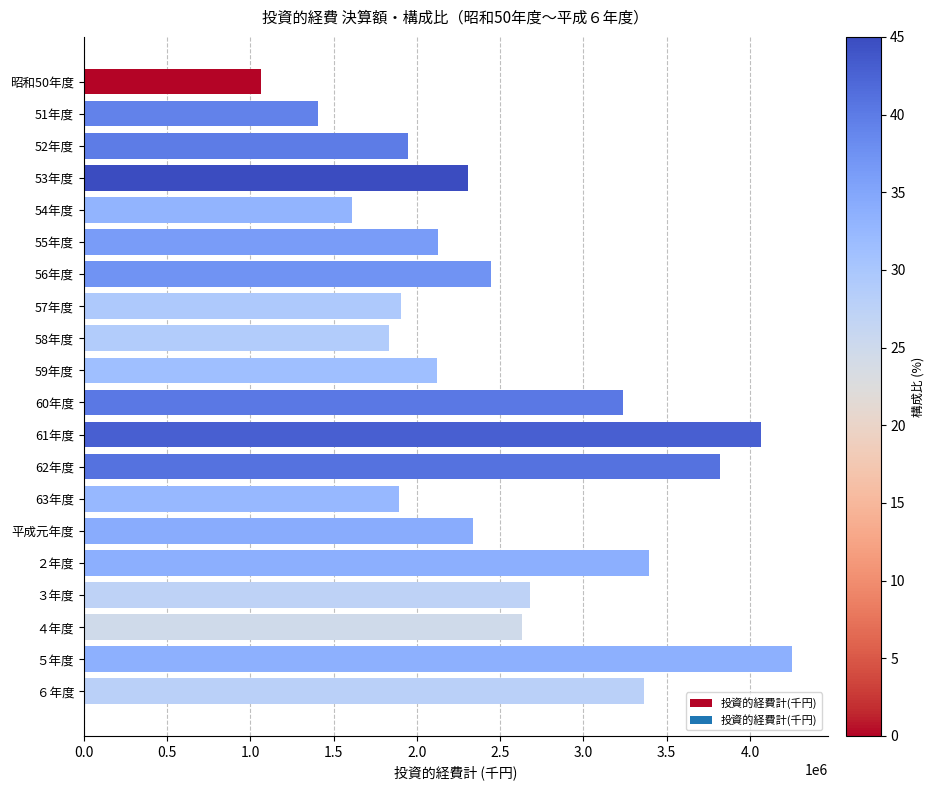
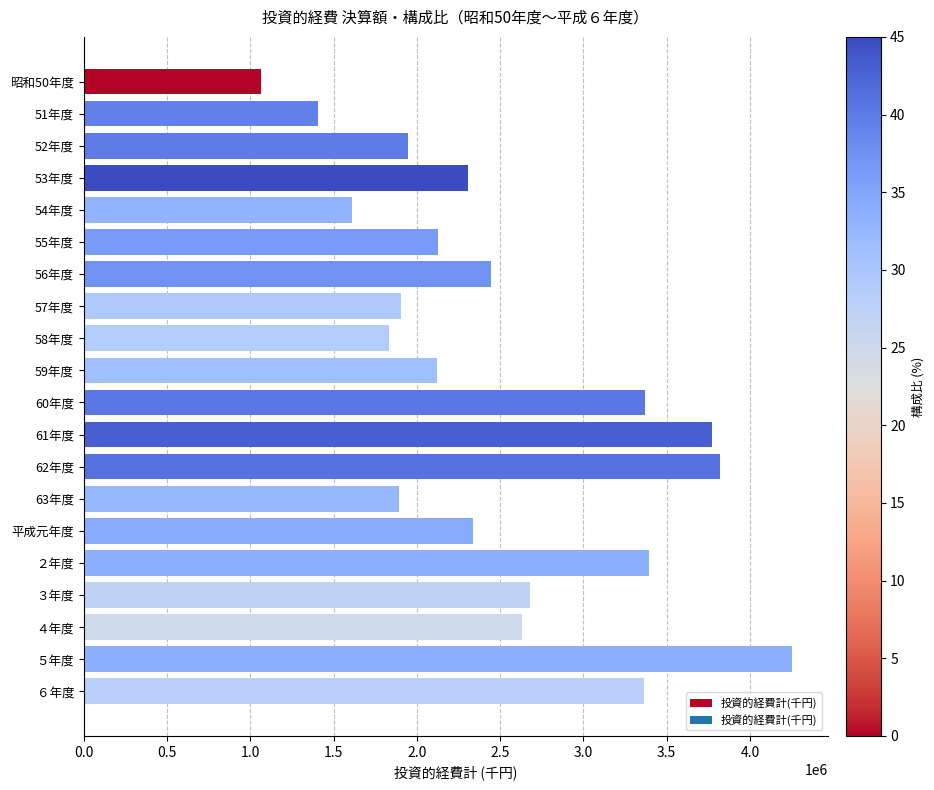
60年度: 3240000 -> 3370000
61年度: 4070000 -> 3770000
